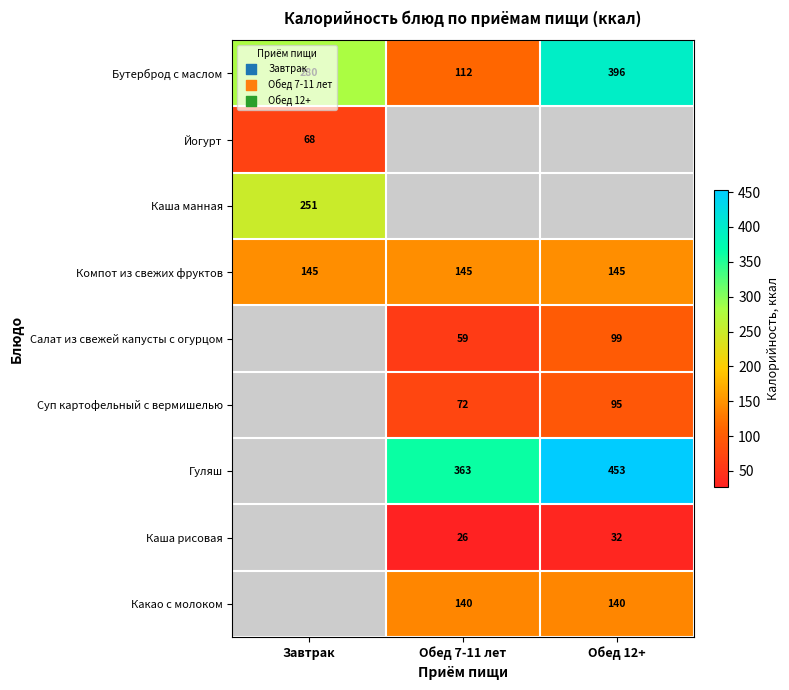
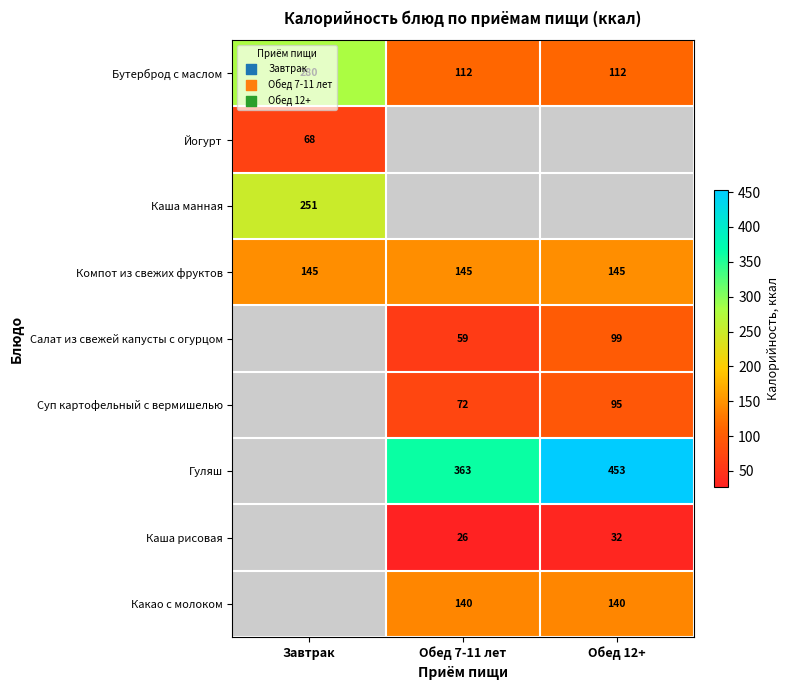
Бутерброд с маслом, Обед 12+: 396 -> 112
